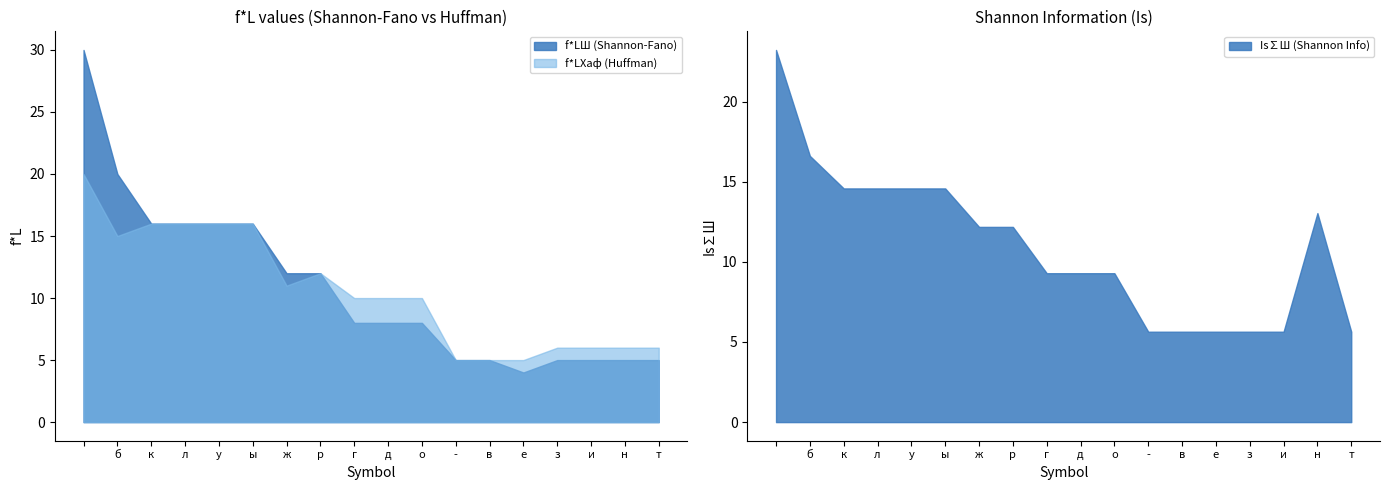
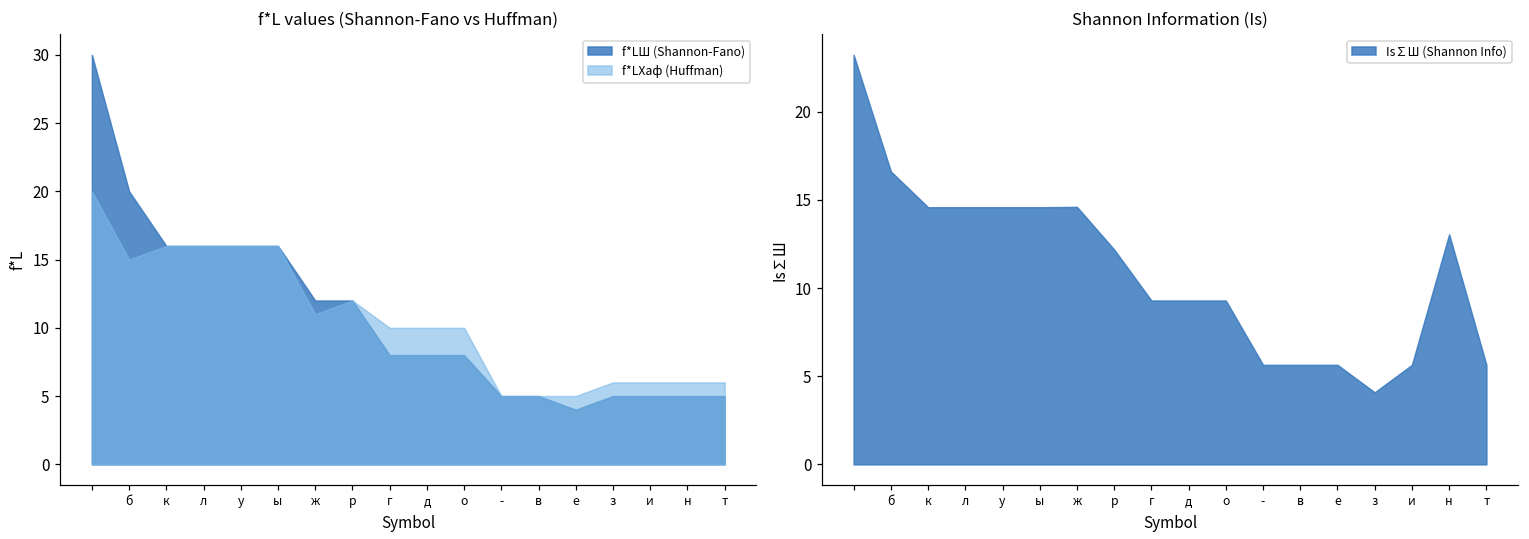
Shannon Information (Is), ж: 12.2 -> 14.6
Shannon Information (Is), з: 5.6 -> 4.1
